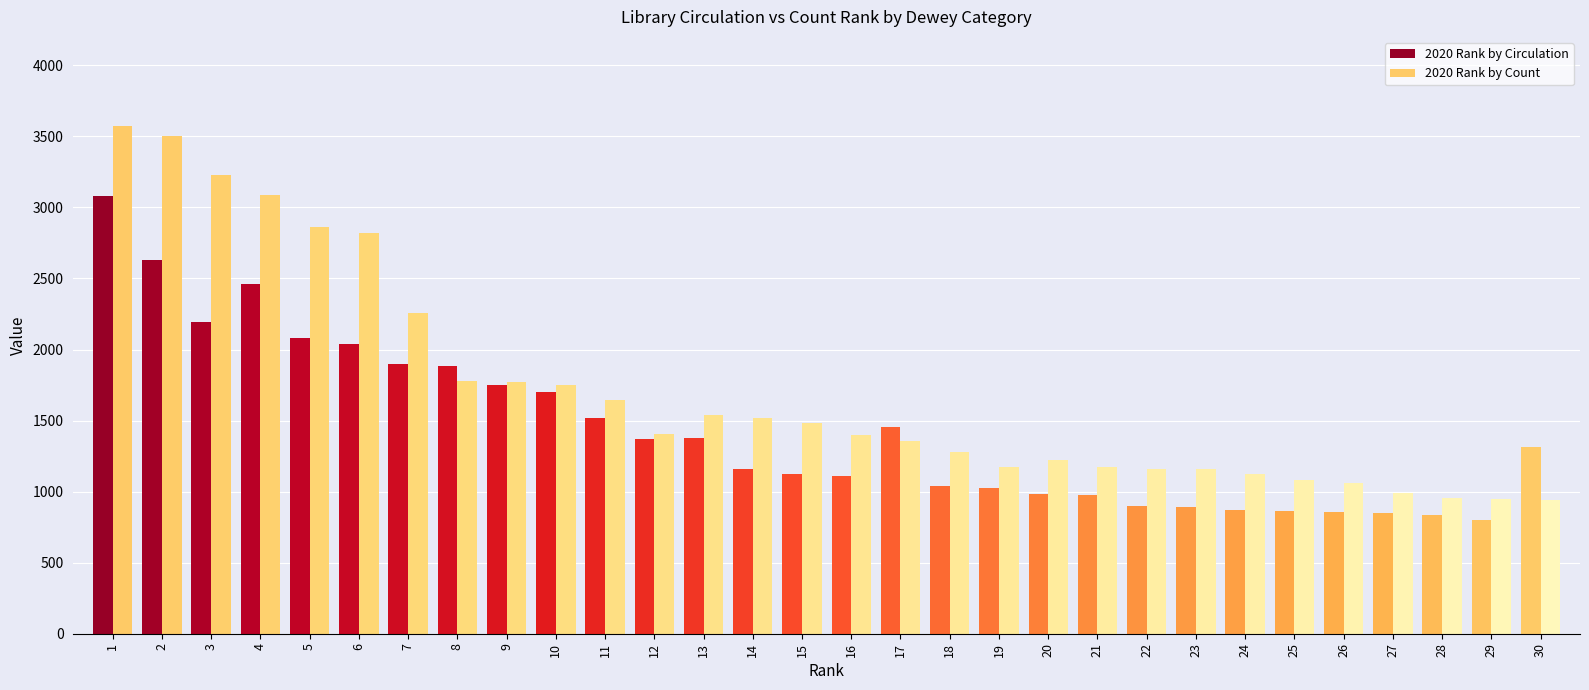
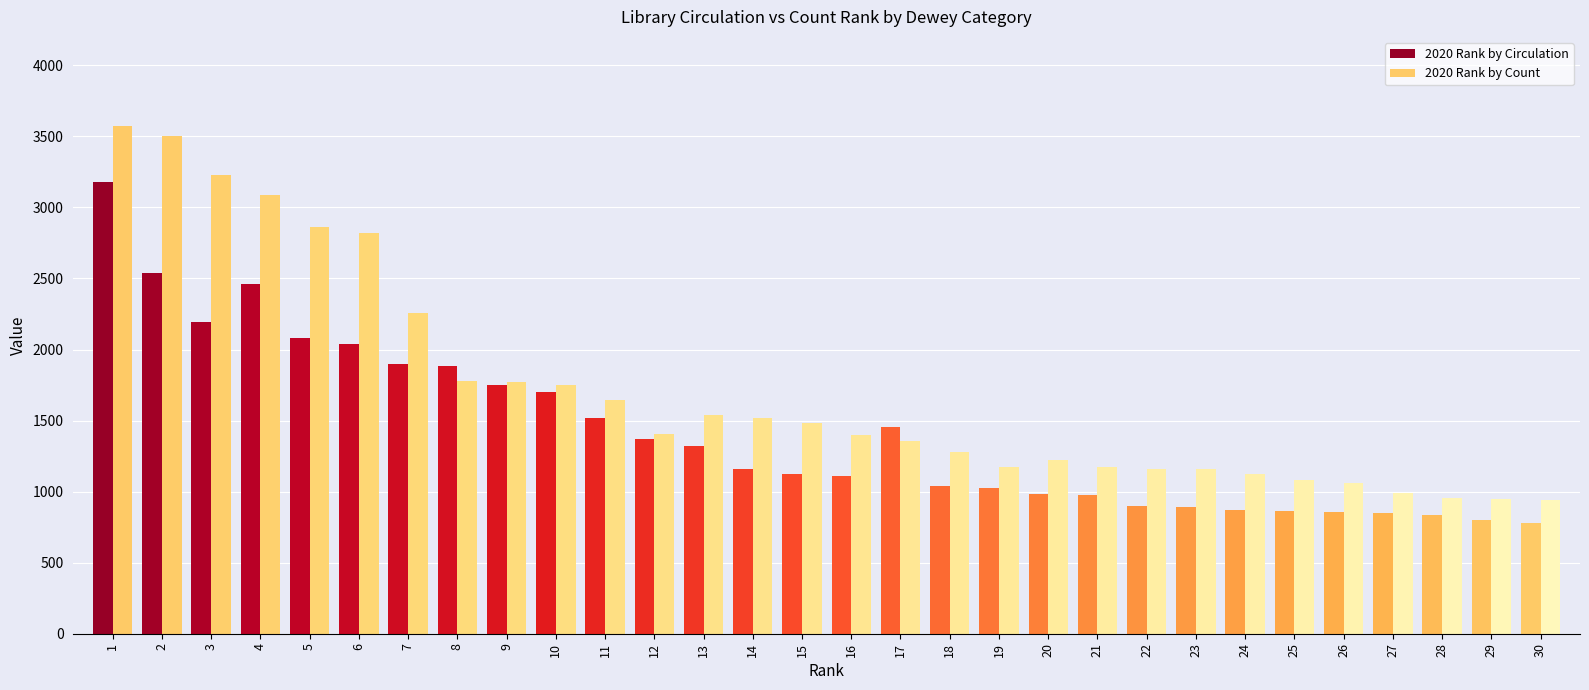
2020 Rank by Circulation, 1: 3080 -> 3180
2020 Rank by Circulation, 2: 2630 -> 2540
2020 Rank by Circulation, 13: 1380 -> 1320
2020 Rank by Circulation, 30: 1310 -> 780
